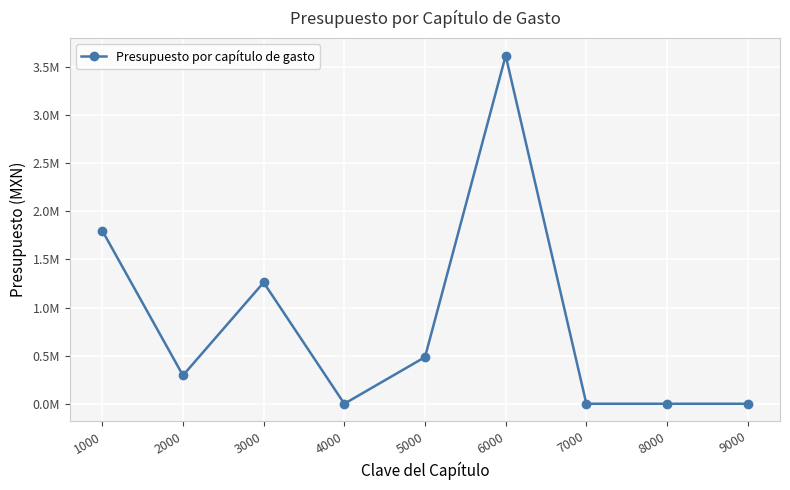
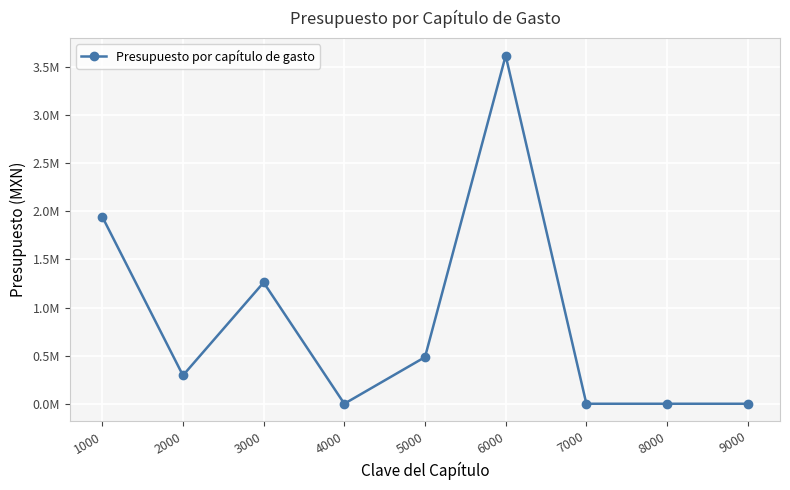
1000: 1800000 -> 1900000
